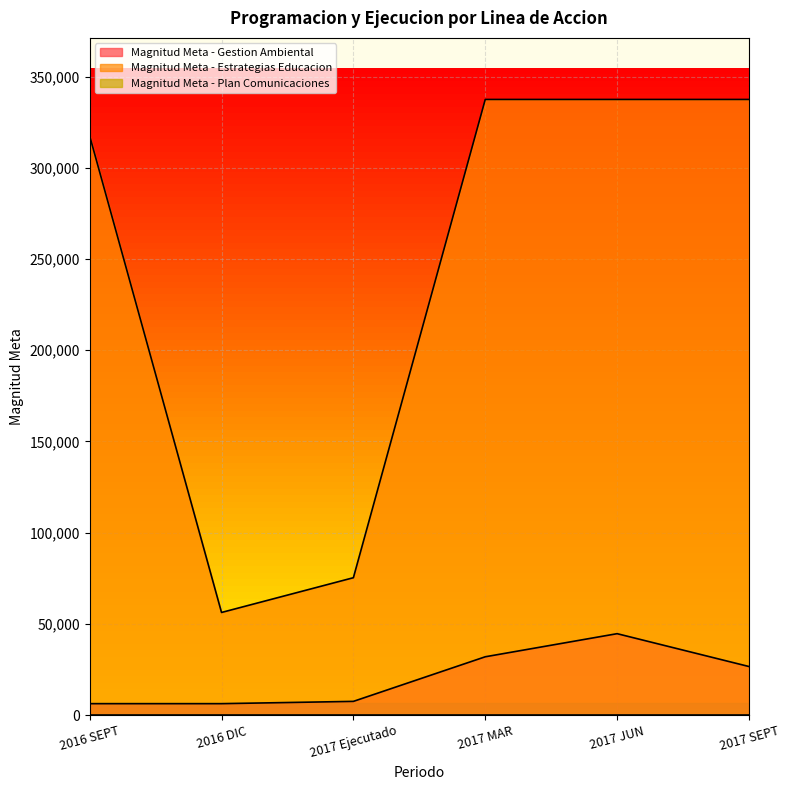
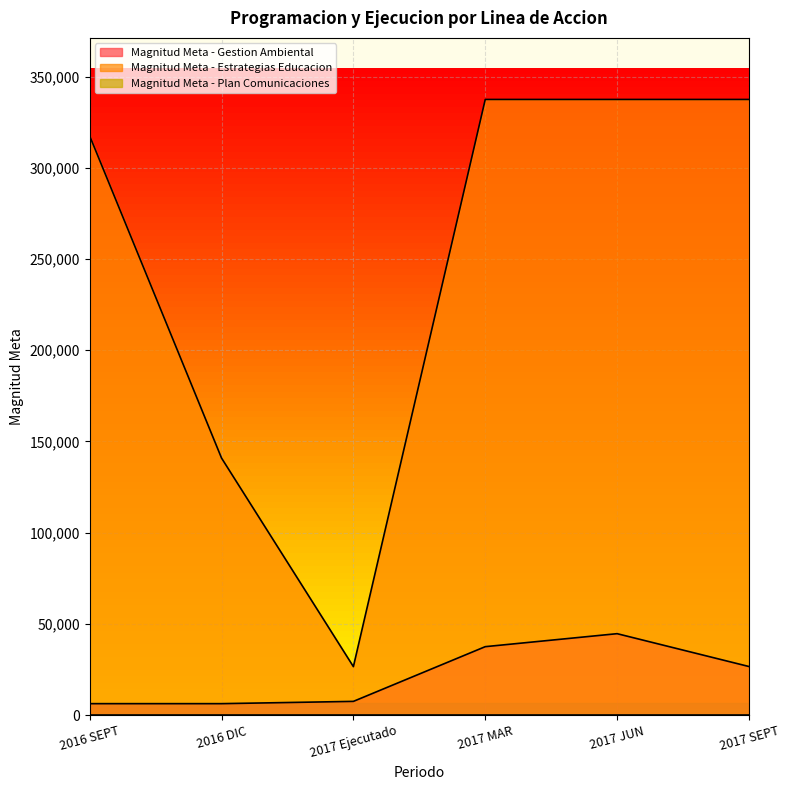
Magnitud Meta - Estrategias Educacion, 2016 DIC: 56,000 -> 141,000
Magnitud Meta - Estrategias Educacion, 2017 Ejecutado: 75,000 -> 27,000
Magnitud Meta - Gestion Ambiental, 2017 MAR: 32,000 -> 38,000
